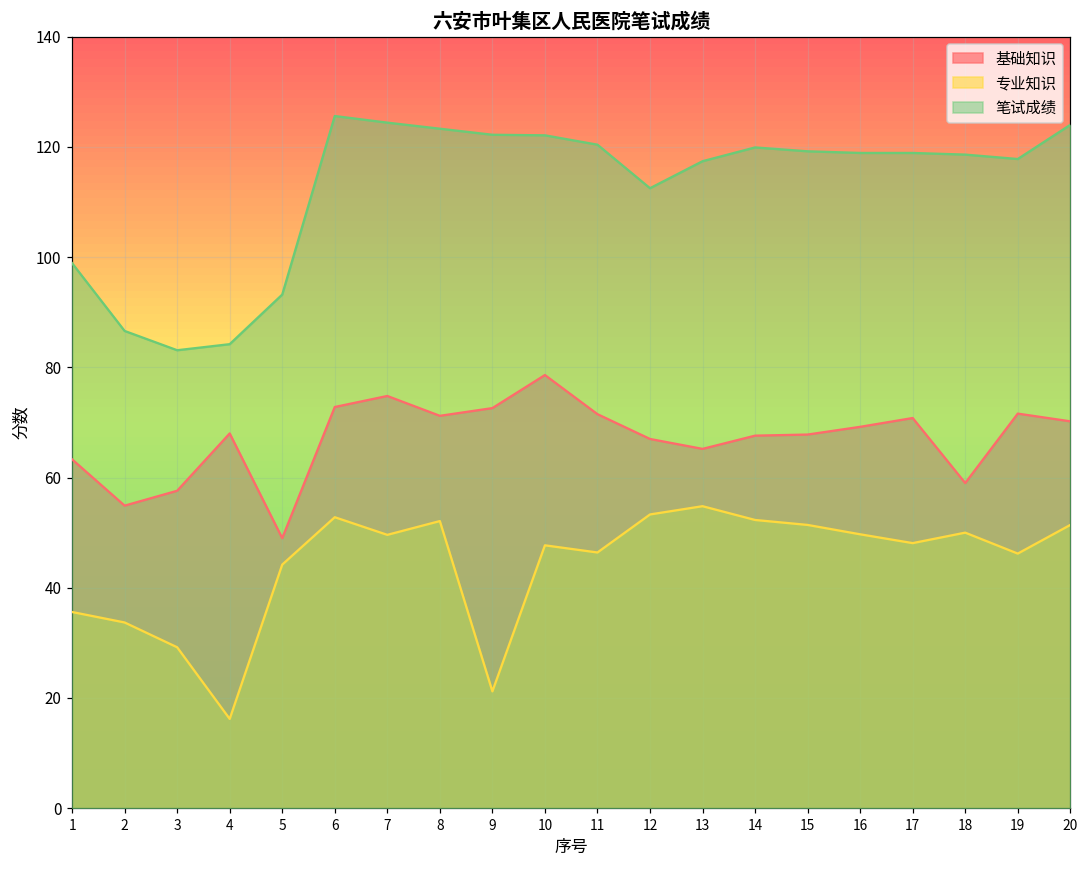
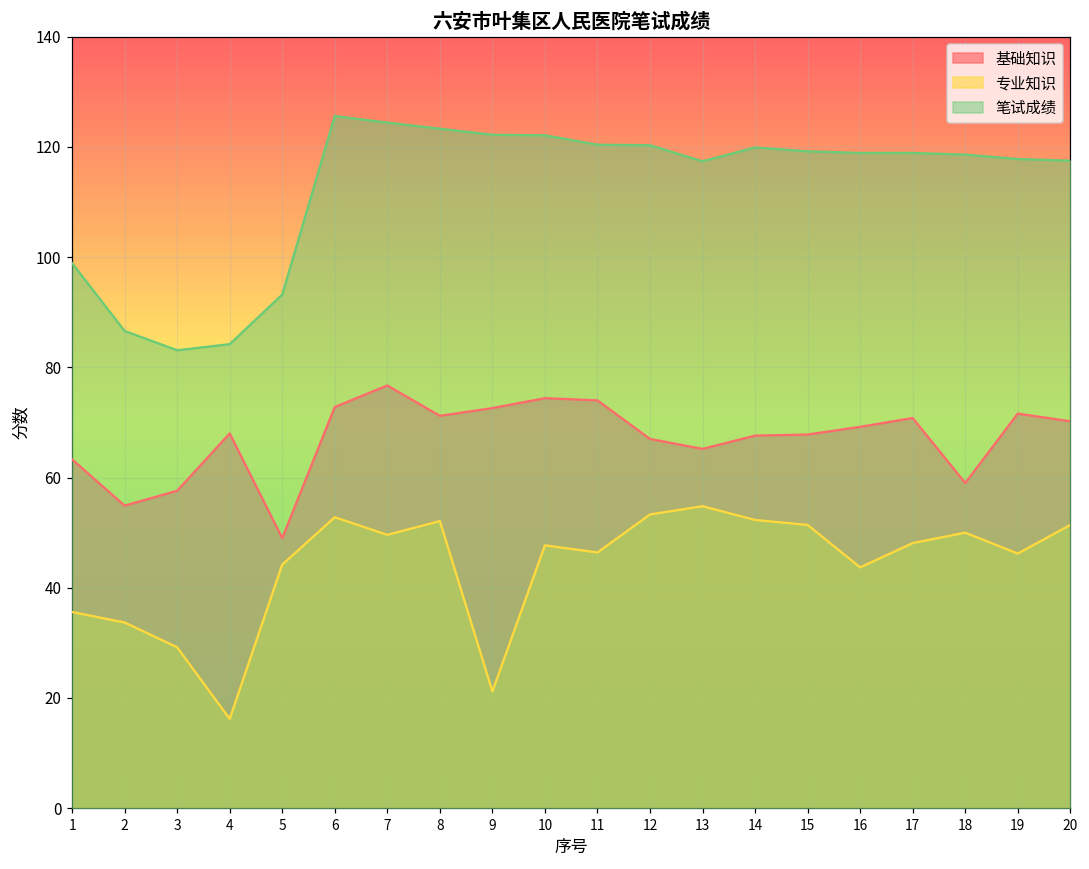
基础知识, 7: 75 -> 77
基础知识, 10: 79 -> 74
基础知识, 11: 72 -> 74
笔试成绩, 12: 113 -> 120
专业知识, 16: 50 -> 44
笔试成绩, 20: 124 -> 118
